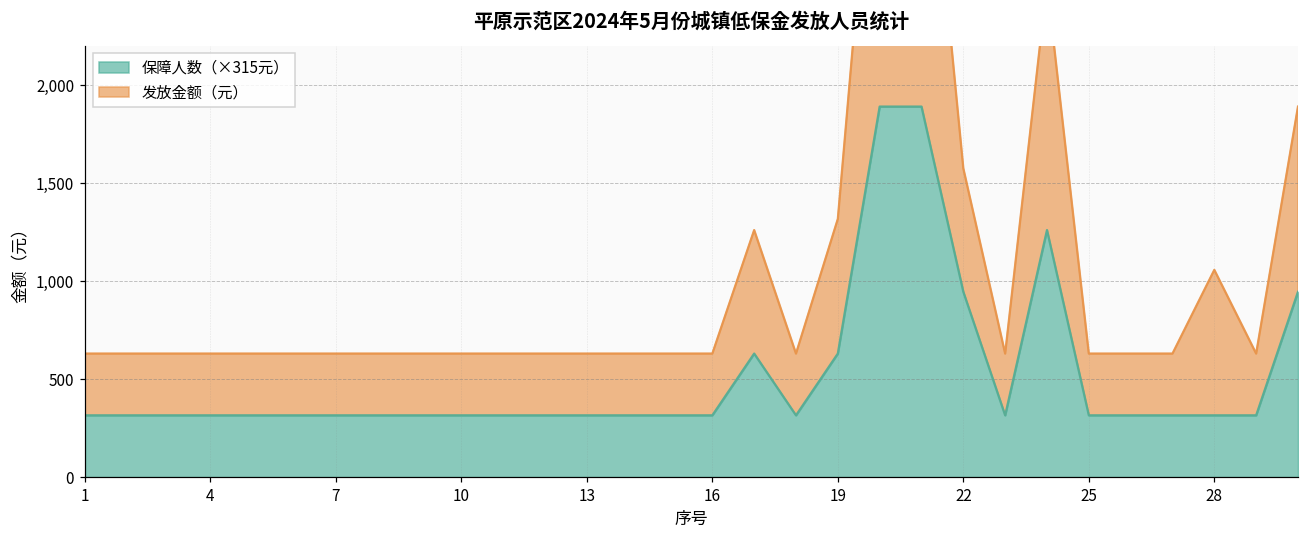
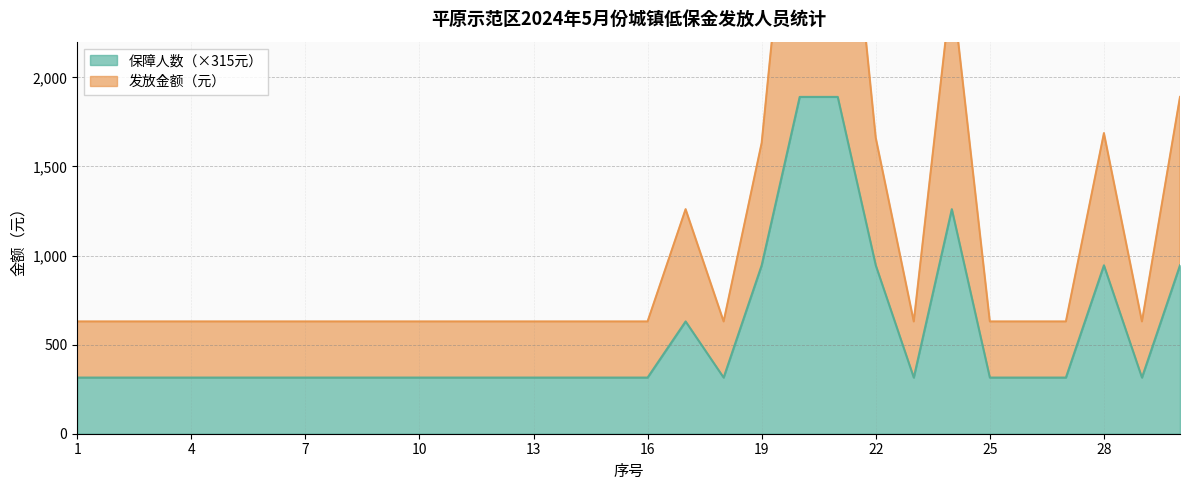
保障人数（×315元）, 19: 630 -> 950
发放金额（元）, 22: 630 -> 720
保障人数（×315元）, 28: 320 -> 950
